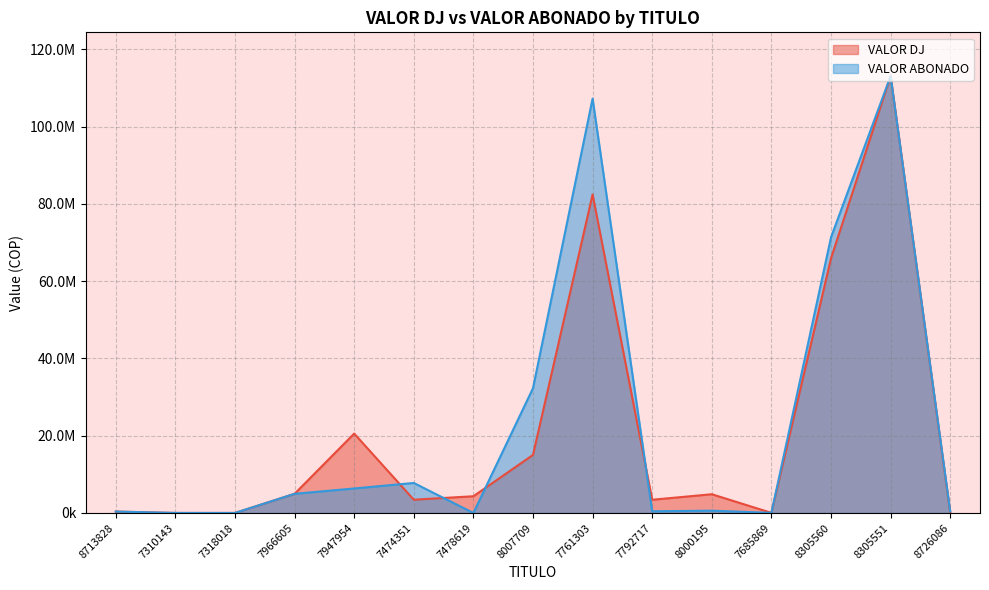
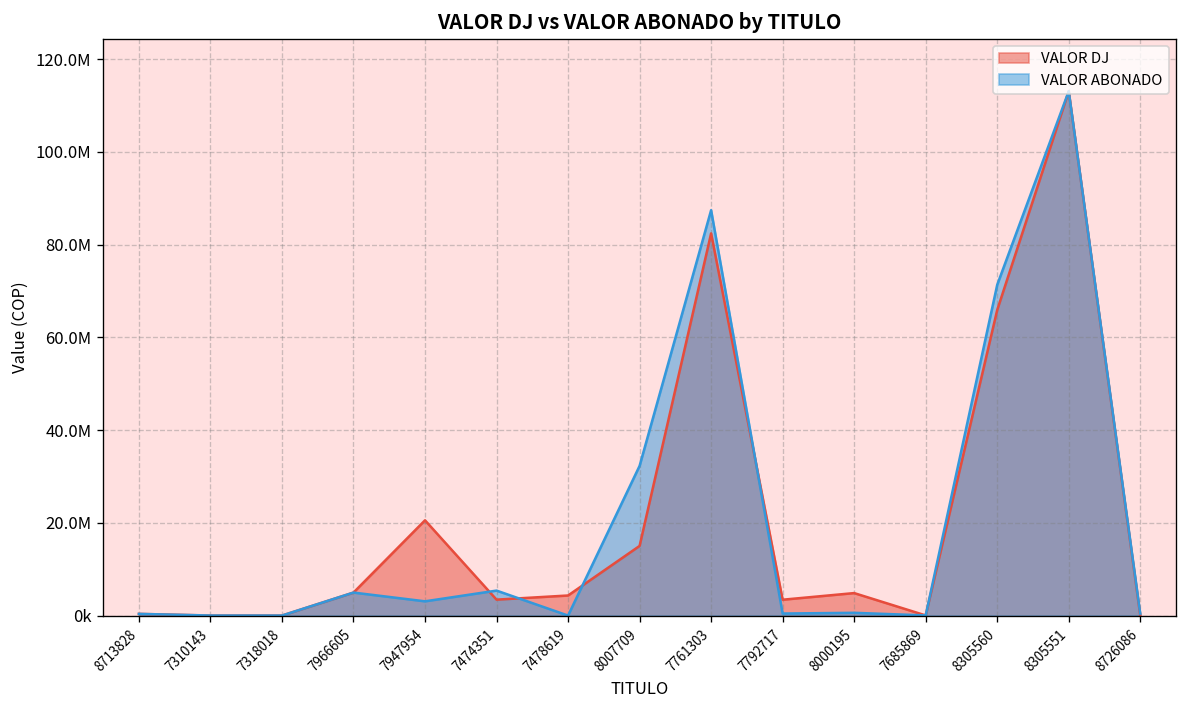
VALOR ABONADO, 7947954: 6000000 -> 3000000
VALOR ABONADO, 7474351: 8000000 -> 5000000
VALOR ABONADO, 7761303: 107000000 -> 87000000
